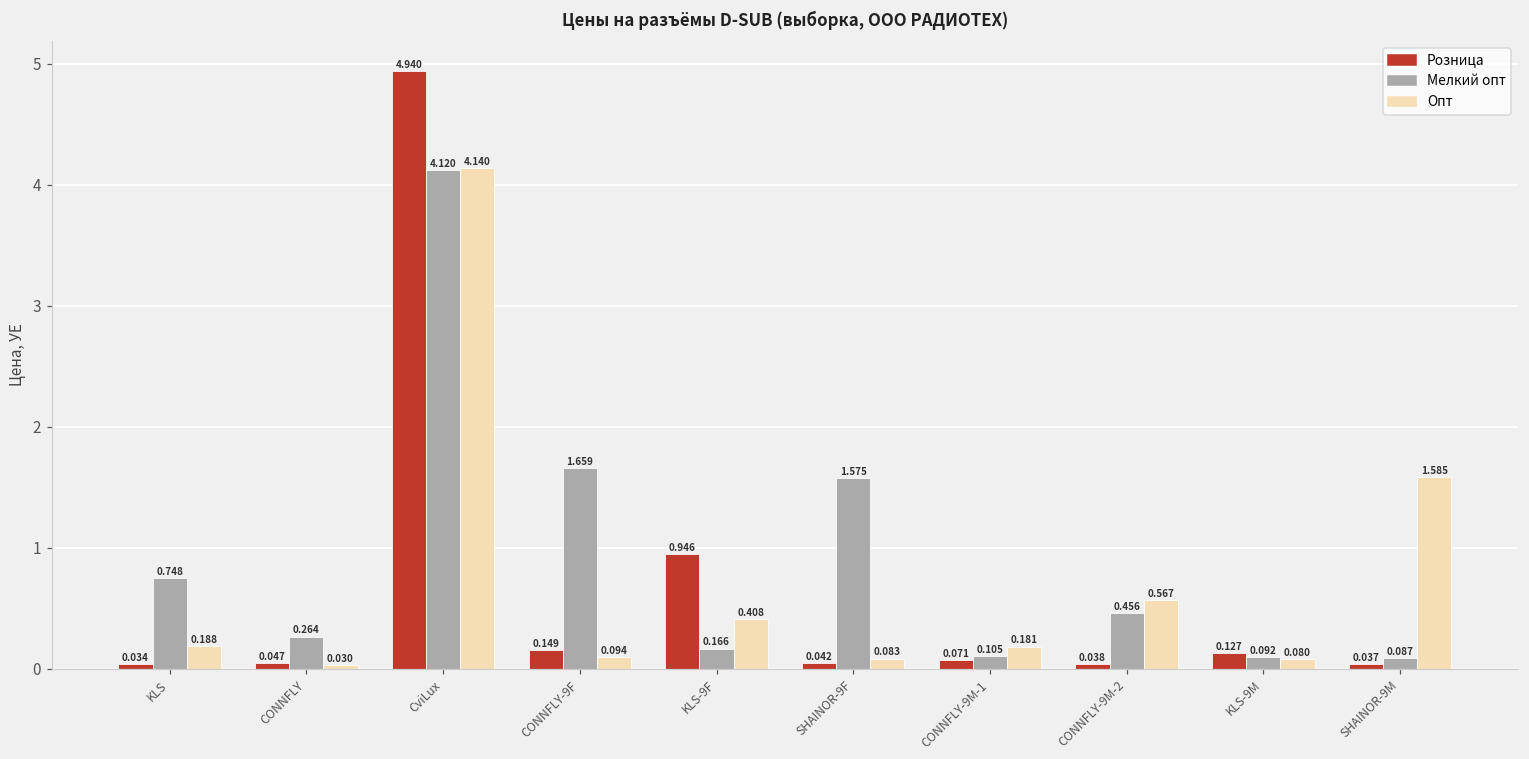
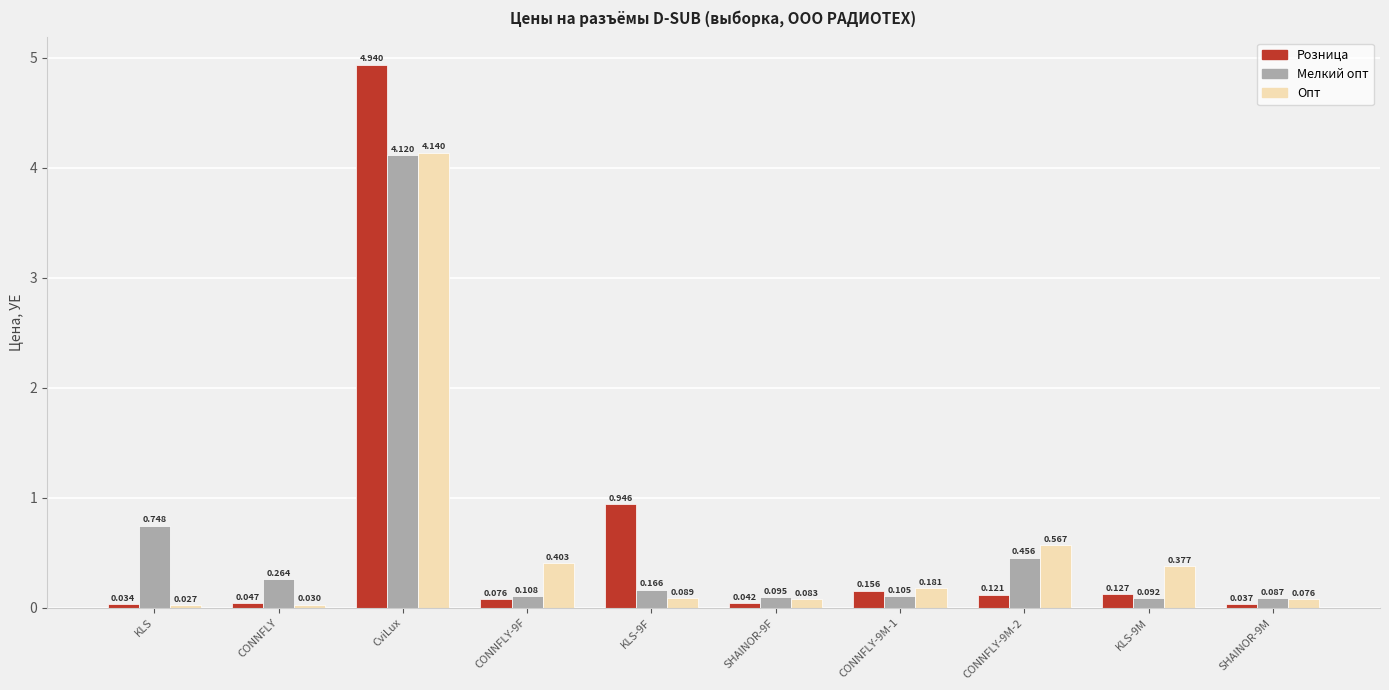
Опт, KLS: 0.188 -> 0.027
Розница, CONNFLY-9F: 0.149 -> 0.076
Мелкий опт, CONNFLY-9F: 1.659 -> 0.108
Опт, CONNFLY-9F: 0.094 -> 0.403
Опт, KLS-9F: 0.408 -> 0.089
Мелкий опт, SHAINOR-9F: 1.575 -> 0.095
Розница, CONNFLY-9M-1: 0.071 -> 0.156
Розница, CONNFLY-9M-2: 0.038 -> 0.121
Опт, KLS-9M: 0.080 -> 0.377
Опт, SHAINOR-9M: 1.585 -> 0.076
